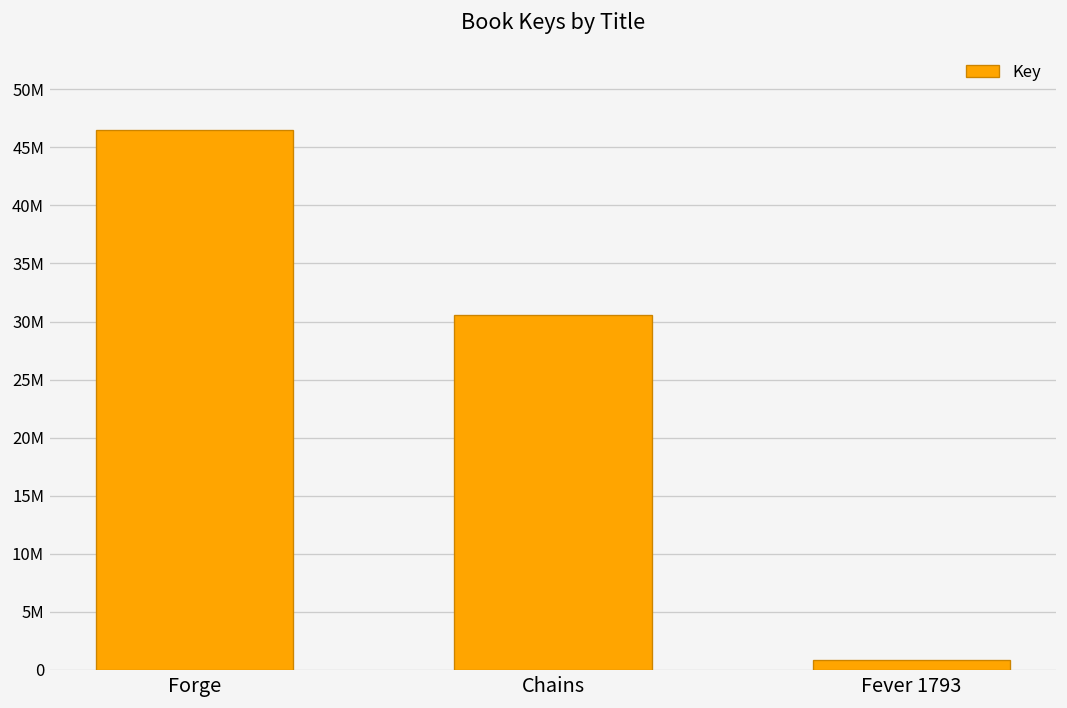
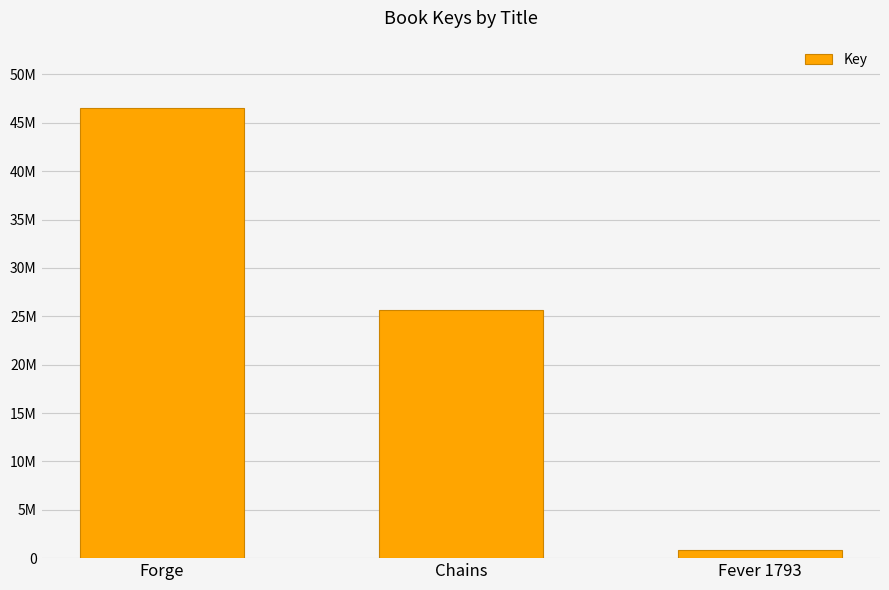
Chains: 31000000 -> 26000000
